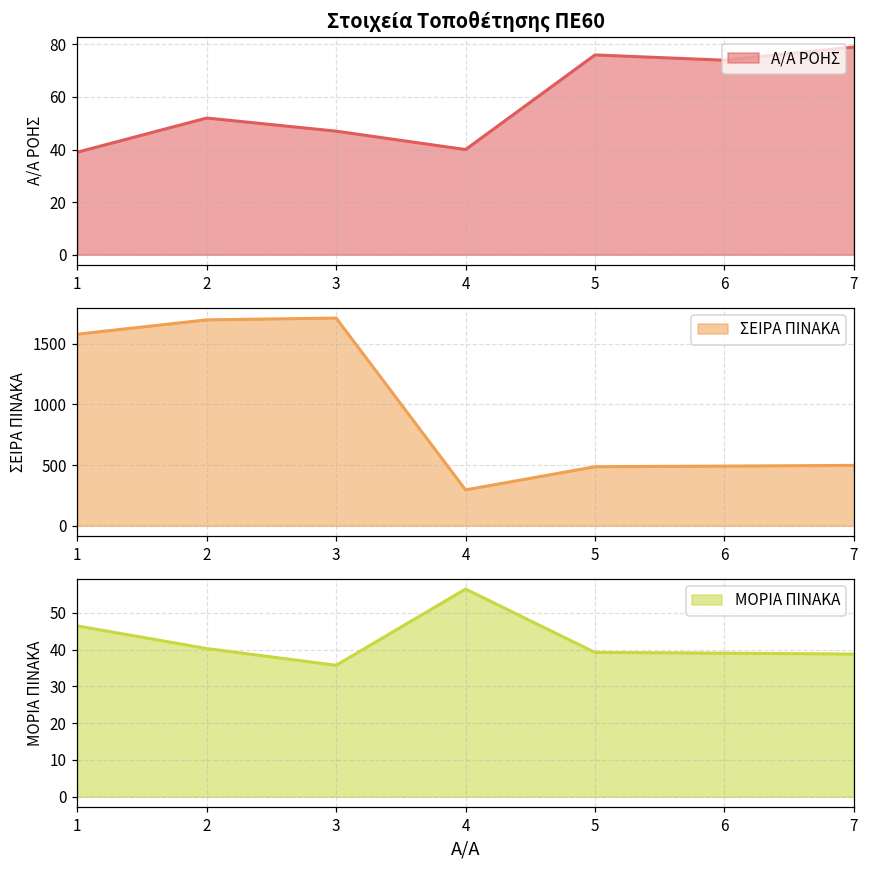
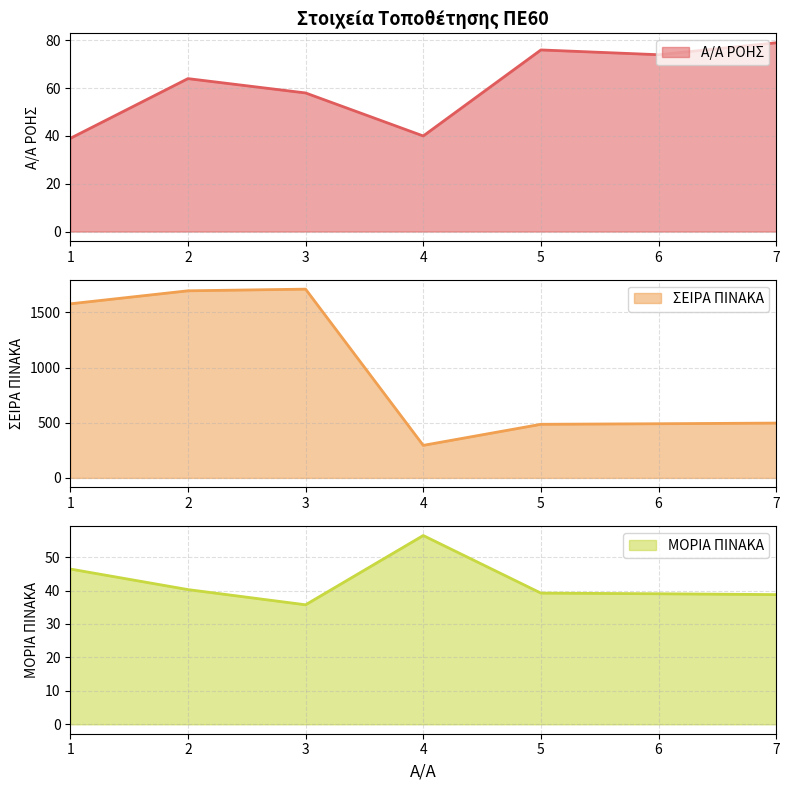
Στοιχεία Τοποθέτησης ΠΕ60, 2: 52 -> 64
Στοιχεία Τοποθέτησης ΠΕ60, 3: 47 -> 58
